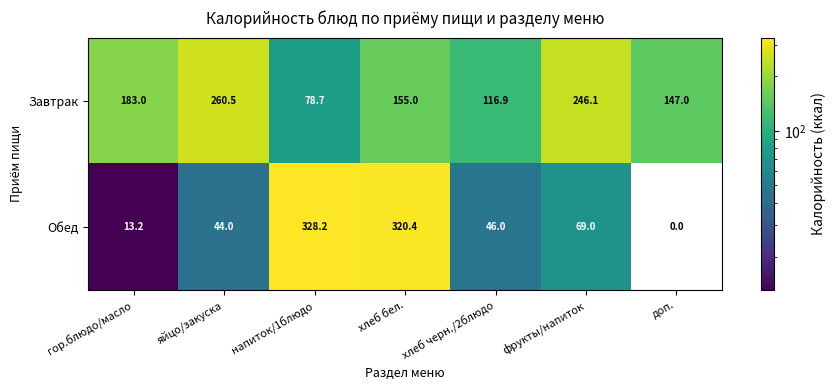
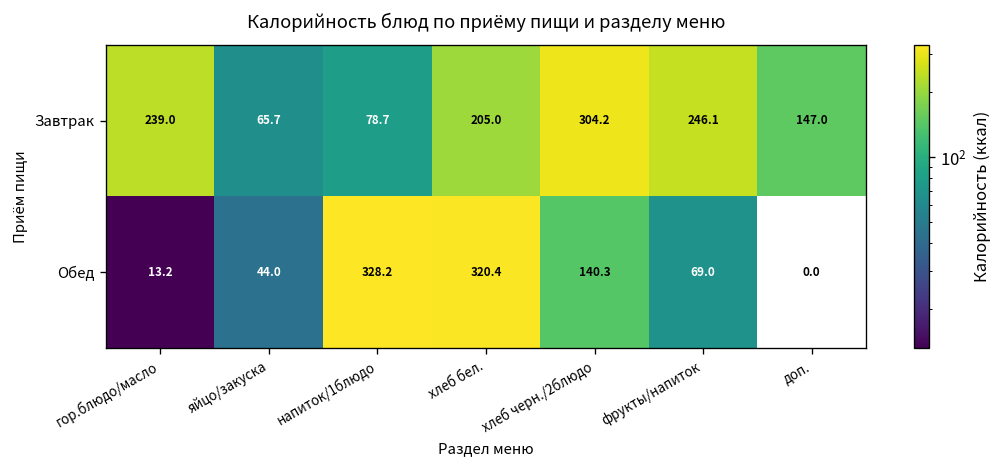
Завтрак, гор.блюдо/масло: 183.0 -> 239.0
Завтрак, яйцо/закуска: 260.5 -> 65.7
Завтрак, хлеб бел.: 155.0 -> 205.0
Завтрак, хлеб черн./2блюдо: 116.9 -> 304.2
Обед, хлеб черн./2блюдо: 46.0 -> 140.3
